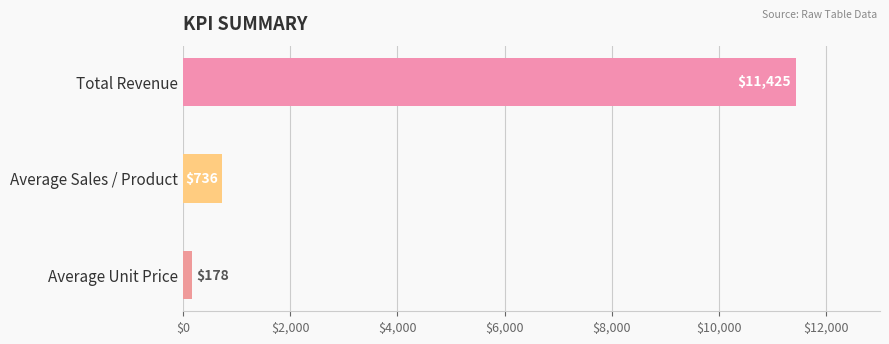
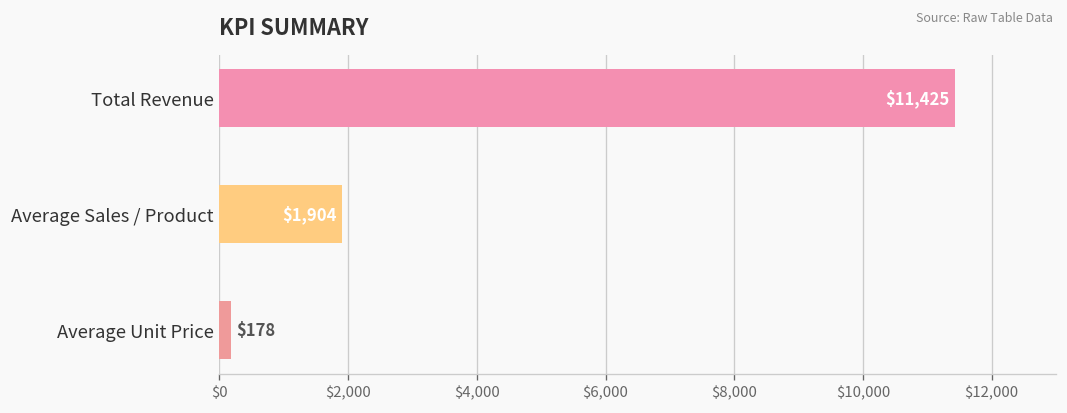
Average Sales / Product: $736 -> $1,904
